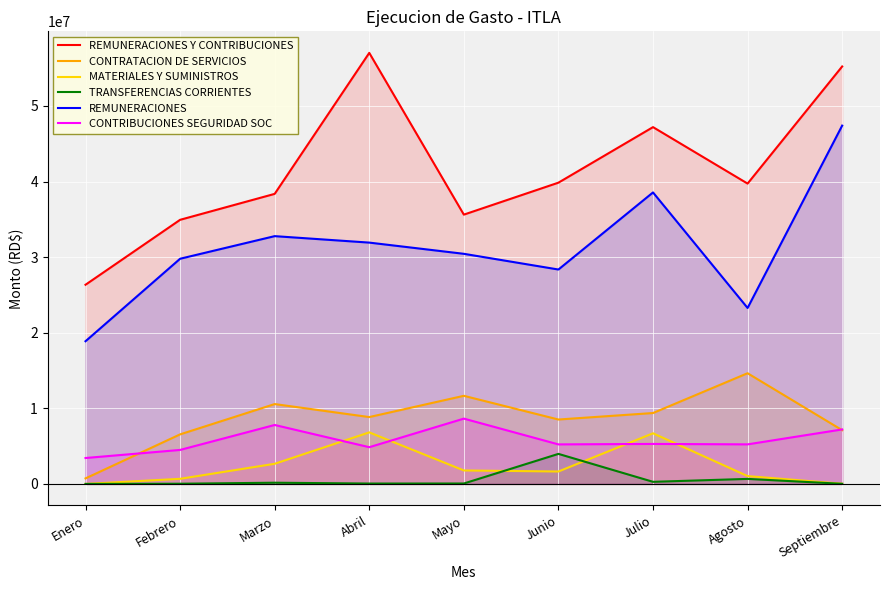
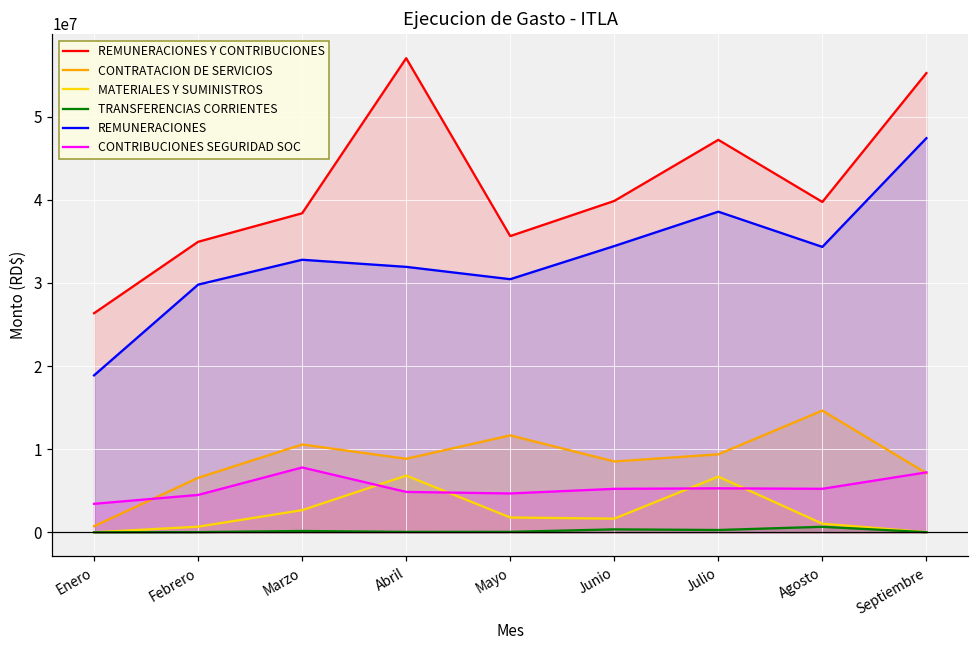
CONTRIBUCIONES SEGURIDAD SOC, Mayo: 9000000 -> 5000000
TRANSFERENCIAS CORRIENTES, Junio: 4000000 -> 0
REMUNERACIONES, Junio: 28000000 -> 34000000
REMUNERACIONES, Agosto: 23000000 -> 34000000
